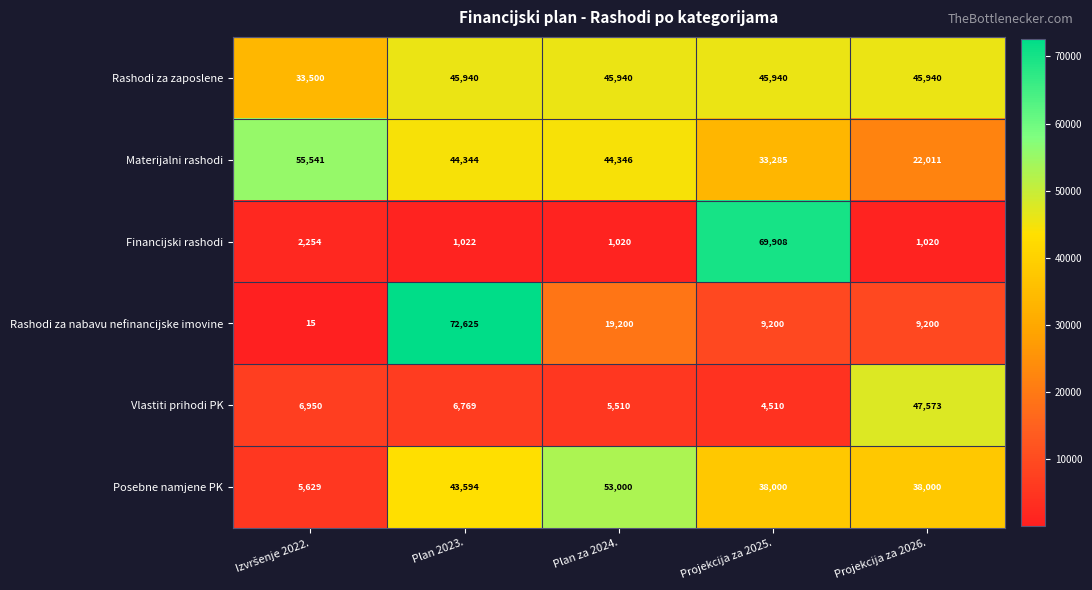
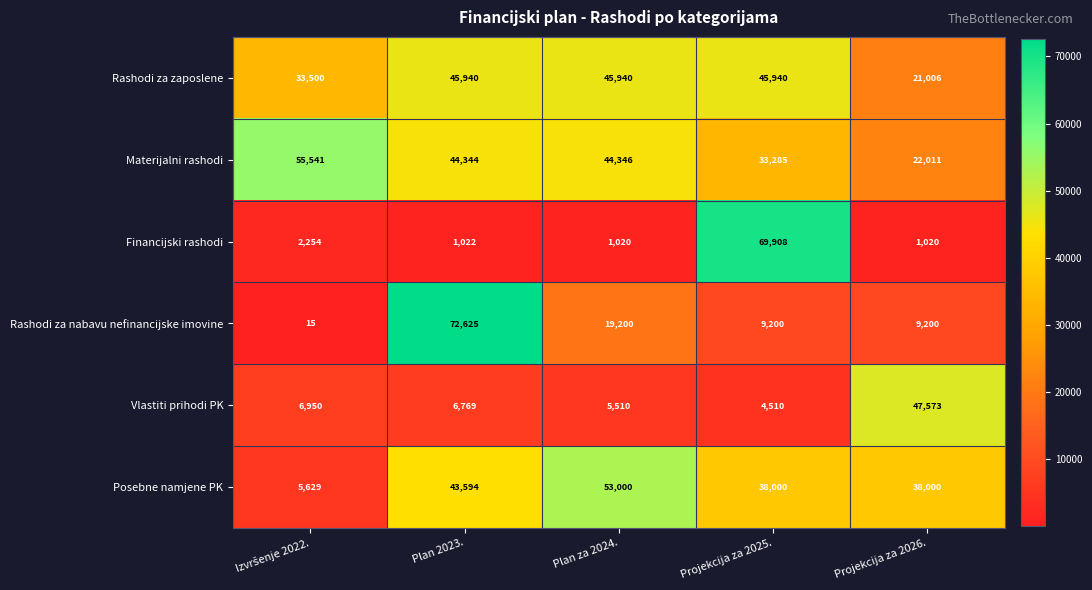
Rashodi za zaposlene, Projekcija za 2026.: 45,940 -> 21,006
